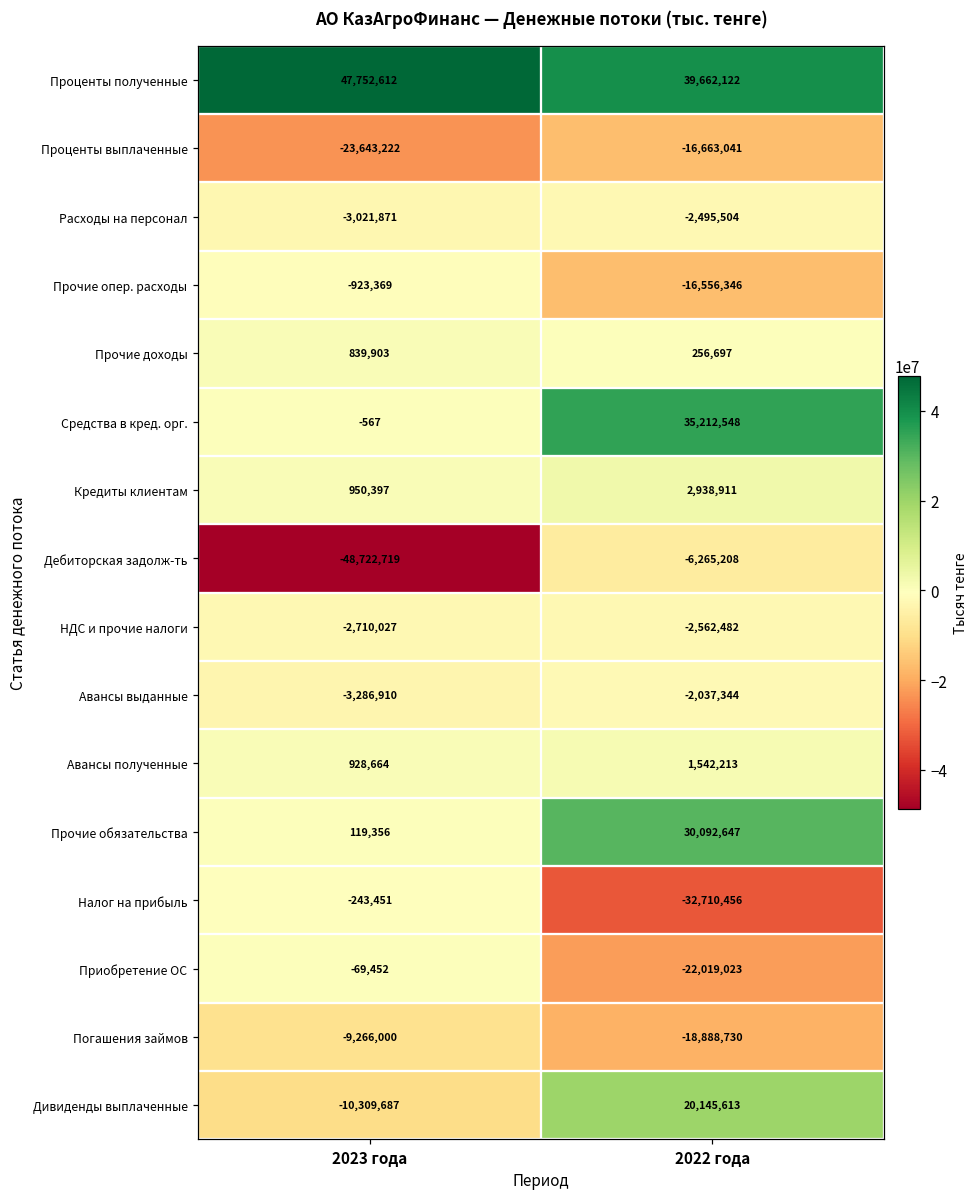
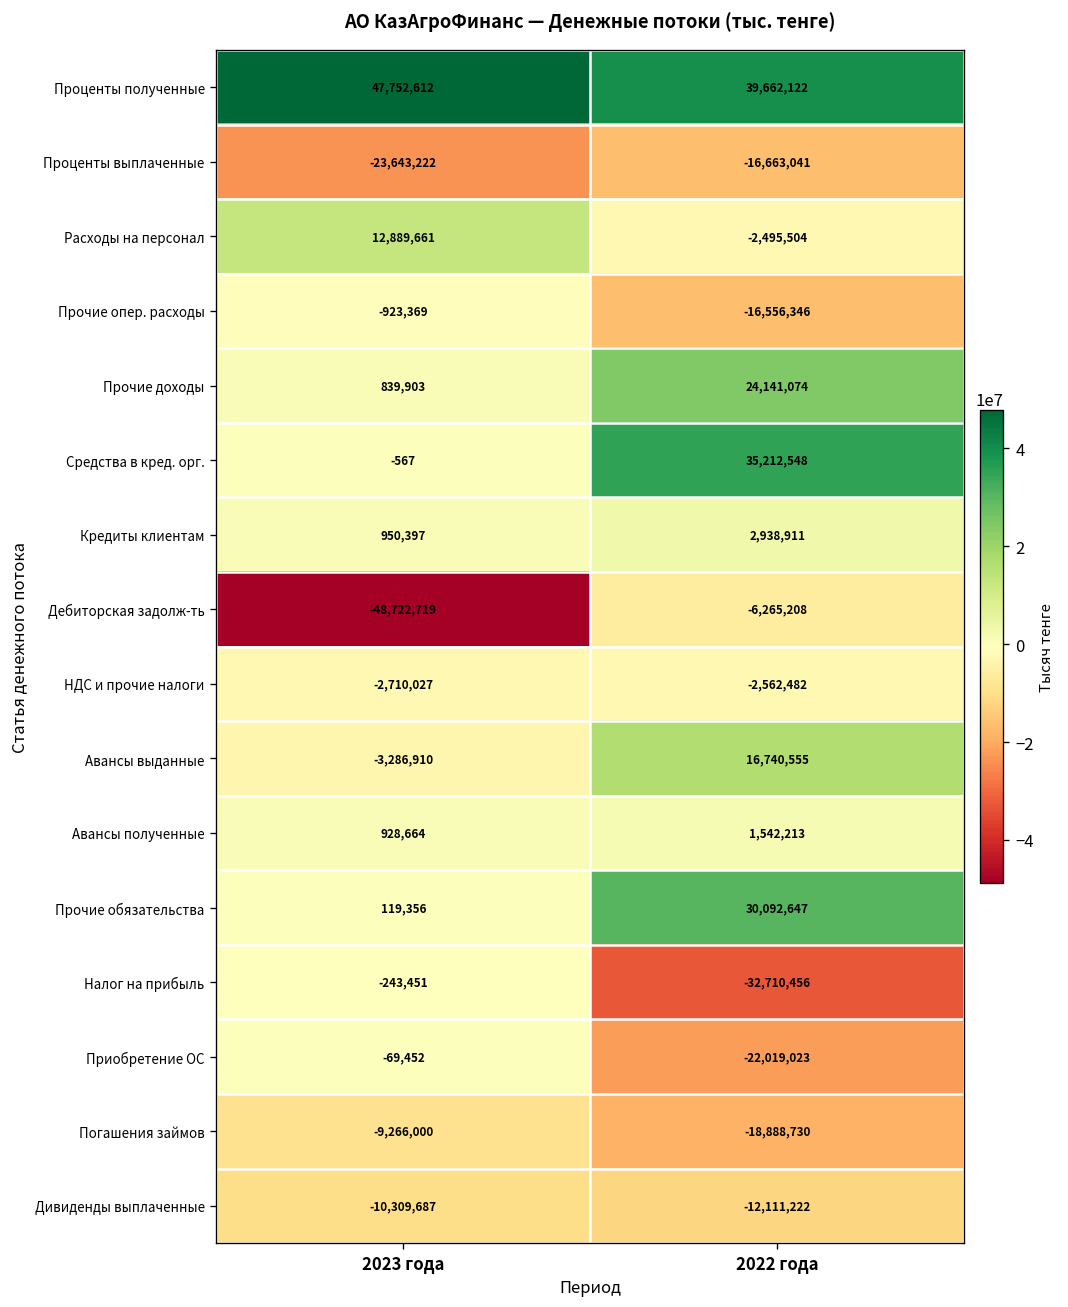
Расходы на персонал, 2023 года: -3,021,871 -> 12,889,661
Прочие доходы, 2022 года: 256,697 -> 24,141,074
Авансы выданные, 2022 года: -2,037,344 -> 16,740,555
Дивиденды выплаченные, 2022 года: 20,145,613 -> -12,111,222
